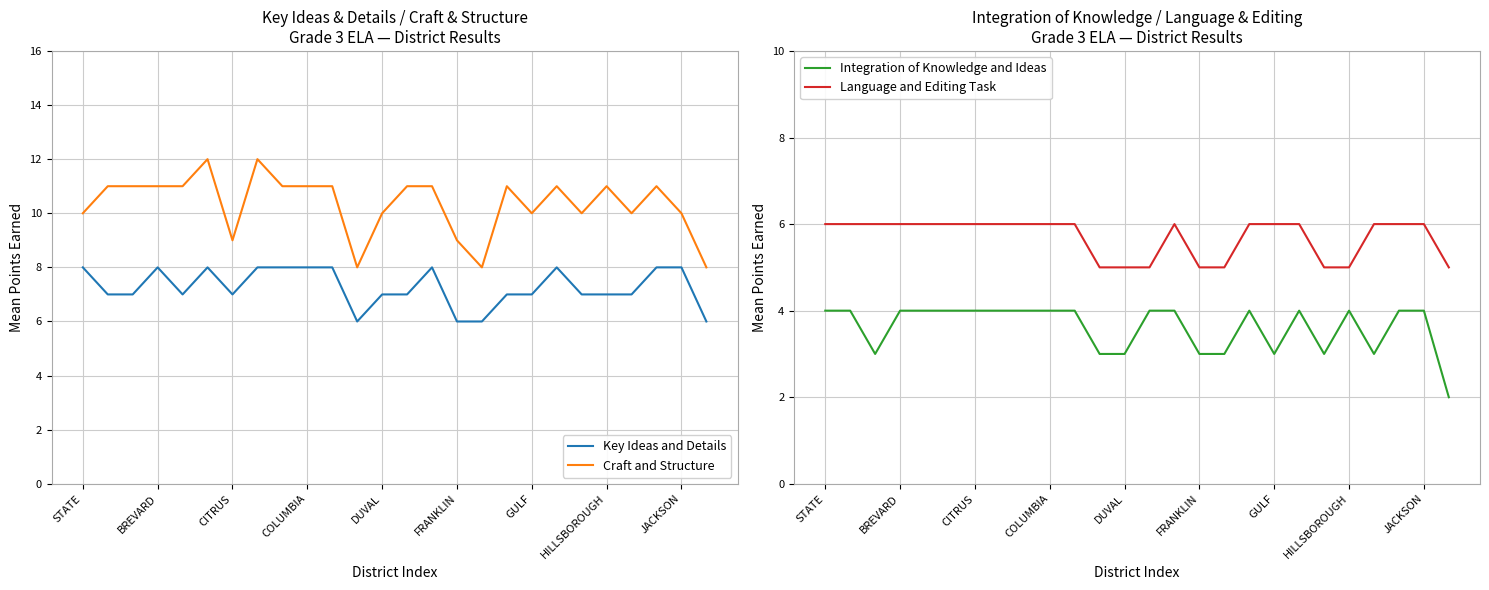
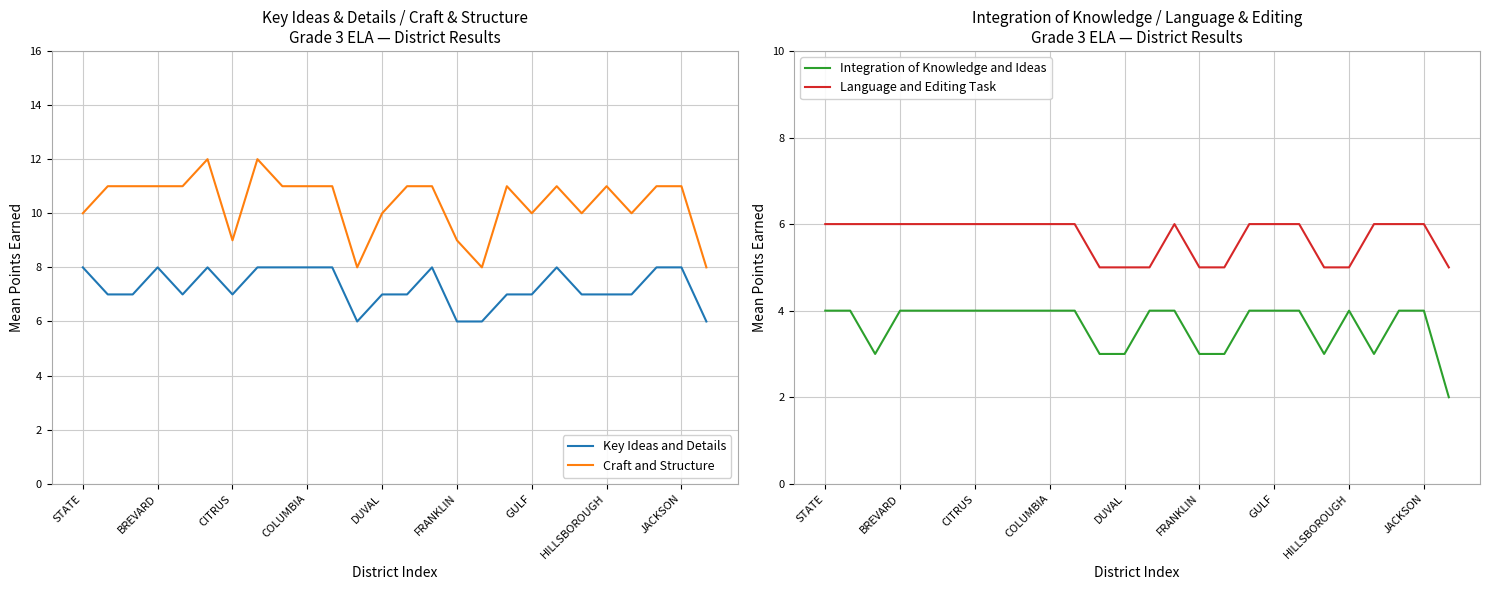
Key Ideas & Details / Craft & Structure Grade 3 ELA — District Results, Craft and Structure, JACKSON: 10 -> 11
Integration of Knowledge / Language & Editing Grade 3 ELA — District Results, Integration of Knowledge and Ideas, GULF: 3 -> 4
